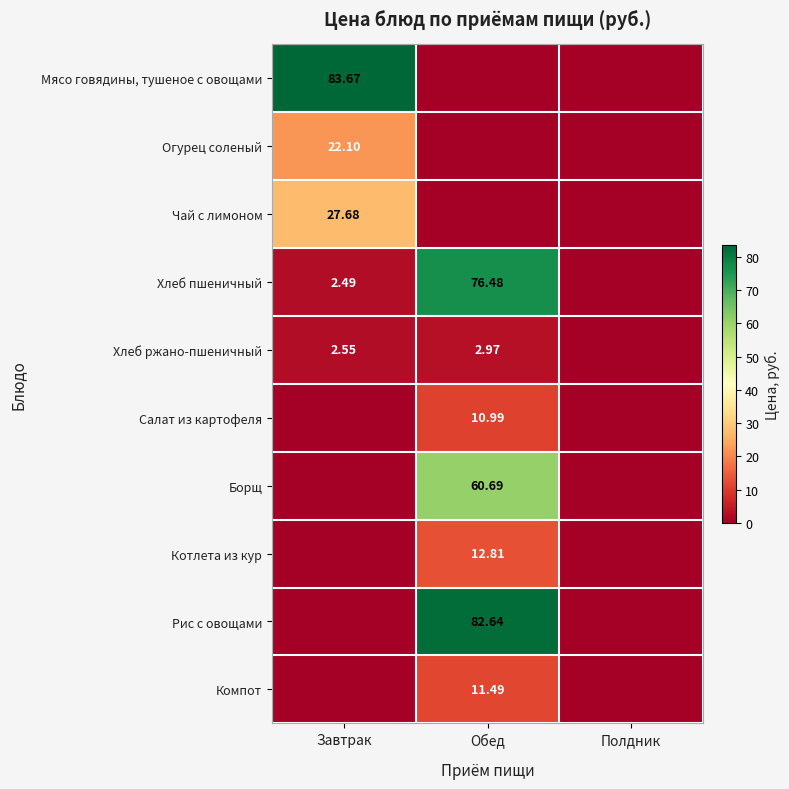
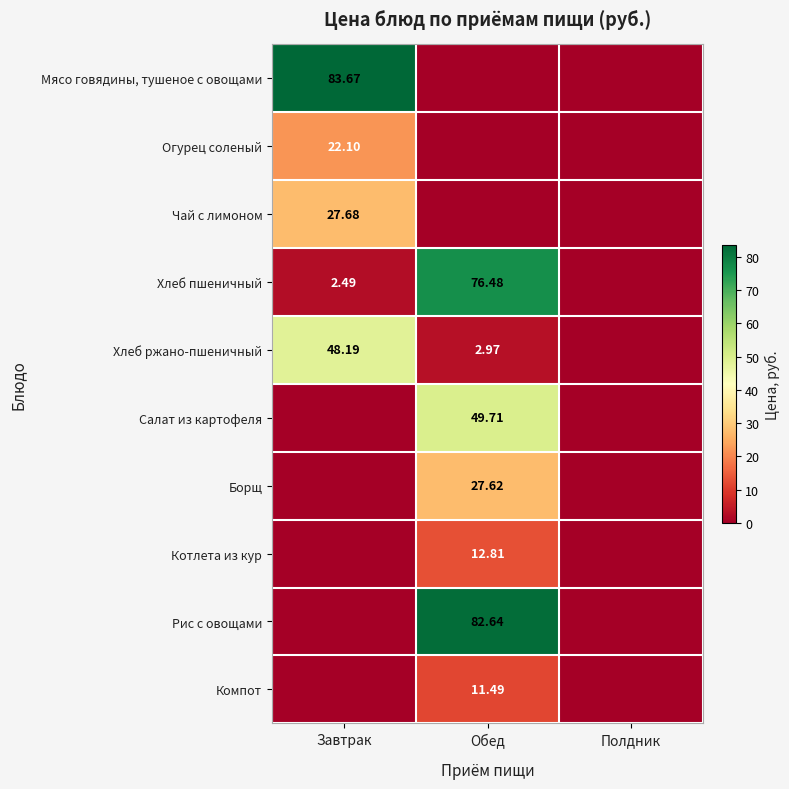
Хлеб ржано-пшеничный, Завтрак: 2.55 -> 48.19
Салат из картофеля, Обед: 10.99 -> 49.71
Борщ, Обед: 60.69 -> 27.62
